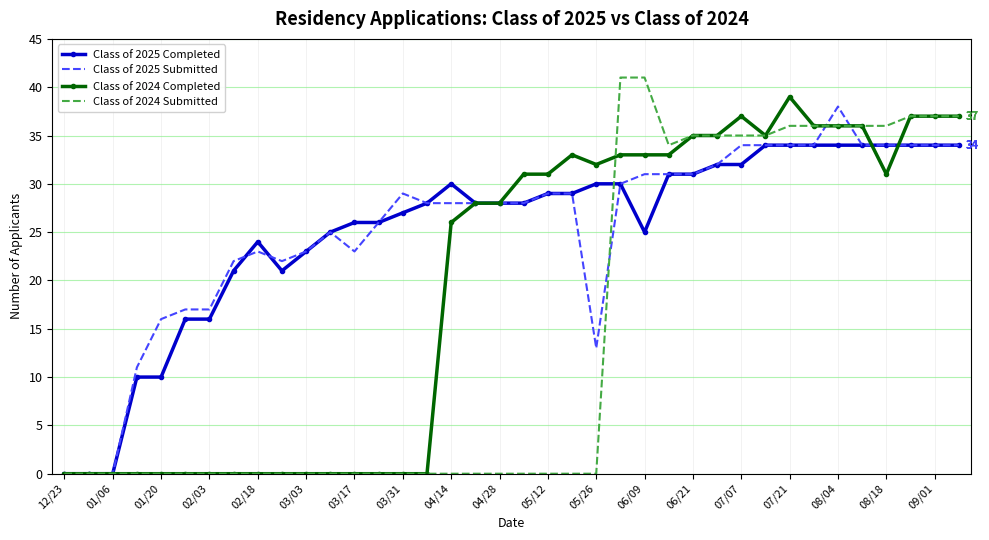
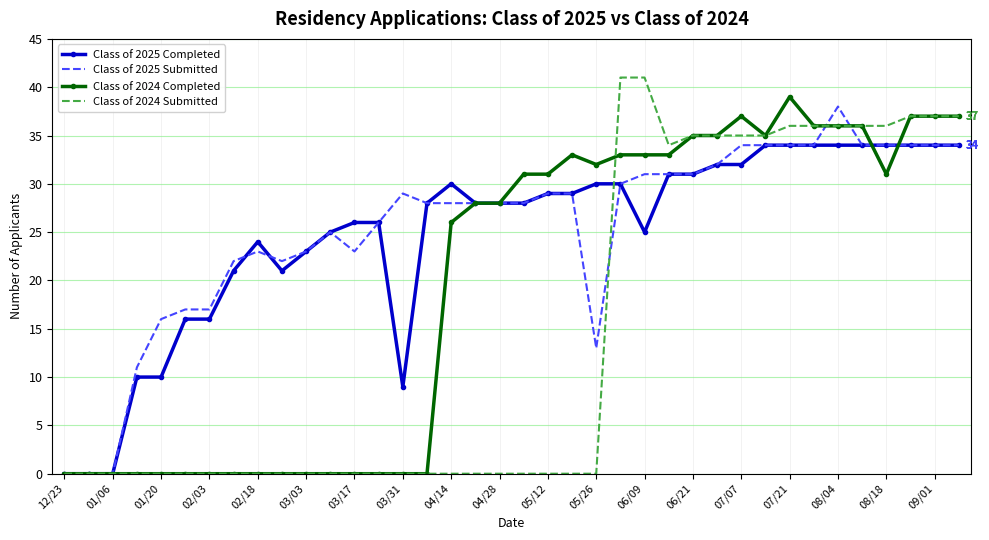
Class of 2025 Completed, 03/31: 27 -> 9
